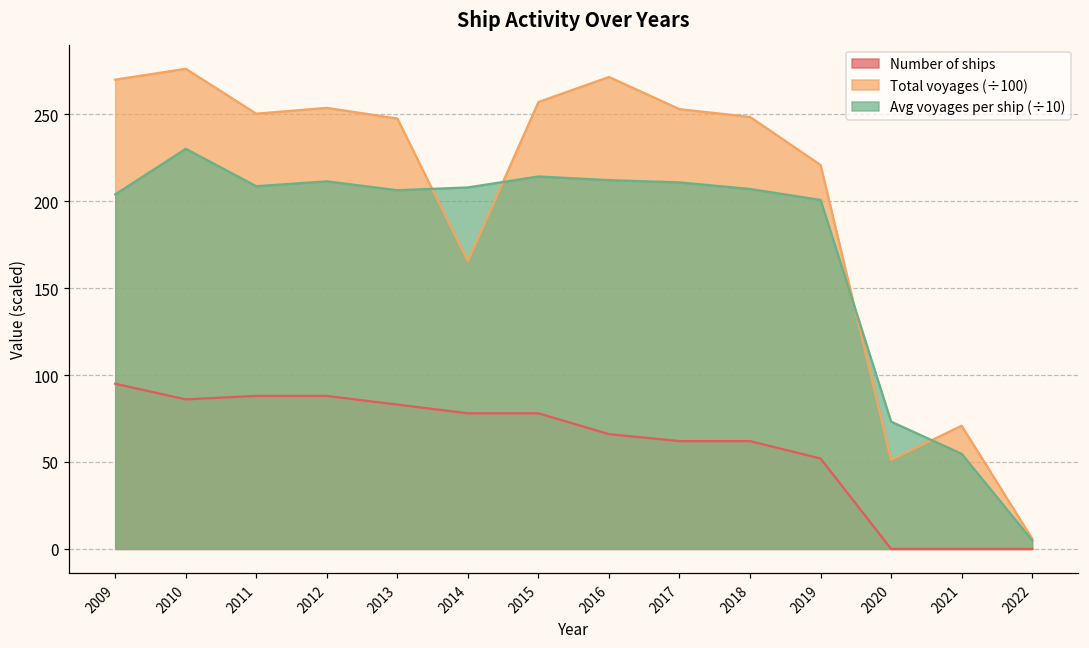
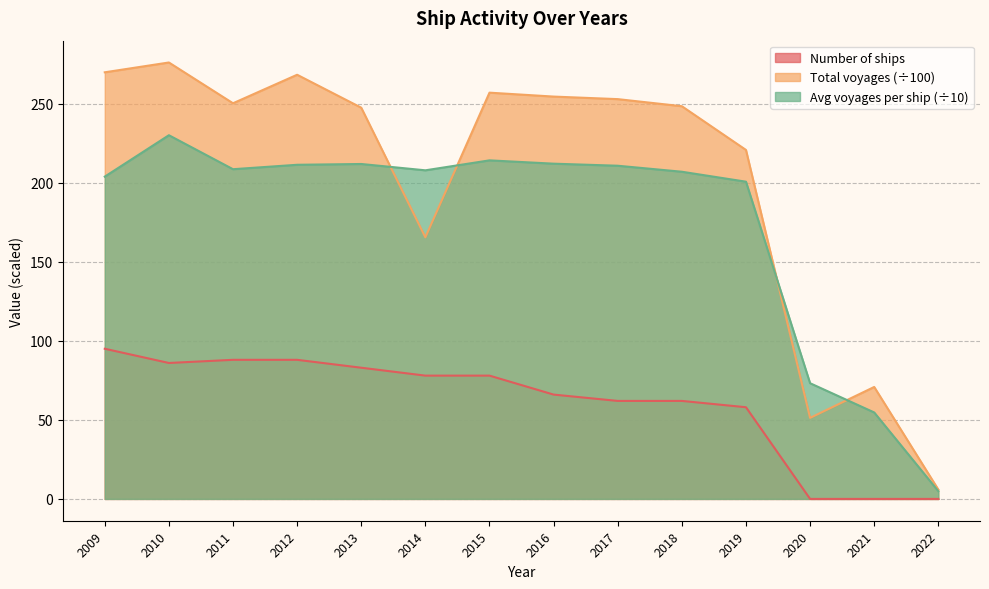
Total voyages (÷100), 2012: 254 -> 268
Avg voyages per ship (÷10), 2013: 206 -> 212
Total voyages (÷100), 2016: 271 -> 255
Number of ships, 2019: 52 -> 58
